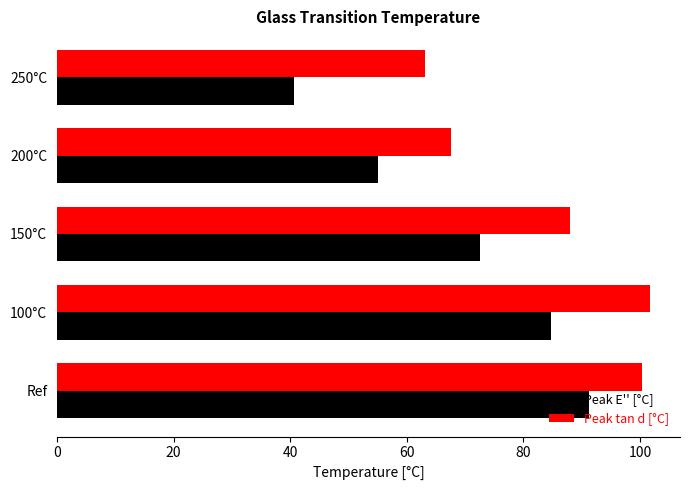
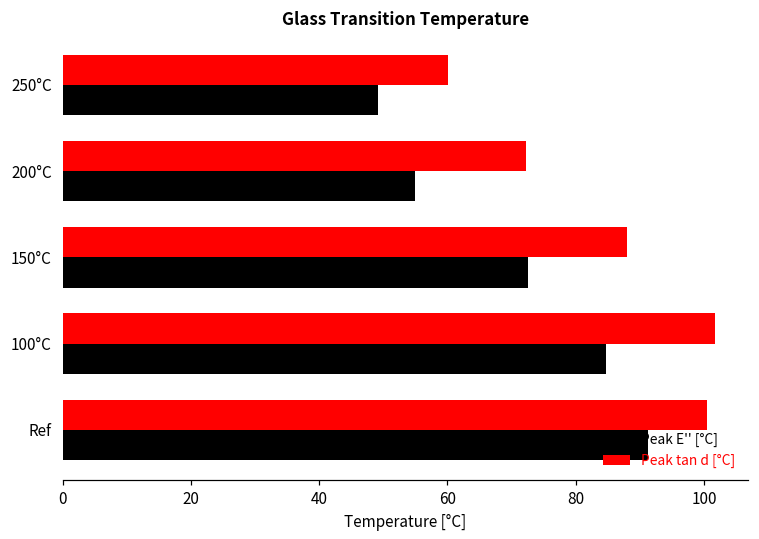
Peak tan d [°C], 250°C: 63 -> 60
Peak E'' [°C], 250°C: 41 -> 49
Peak tan d [°C], 200°C: 68 -> 72
